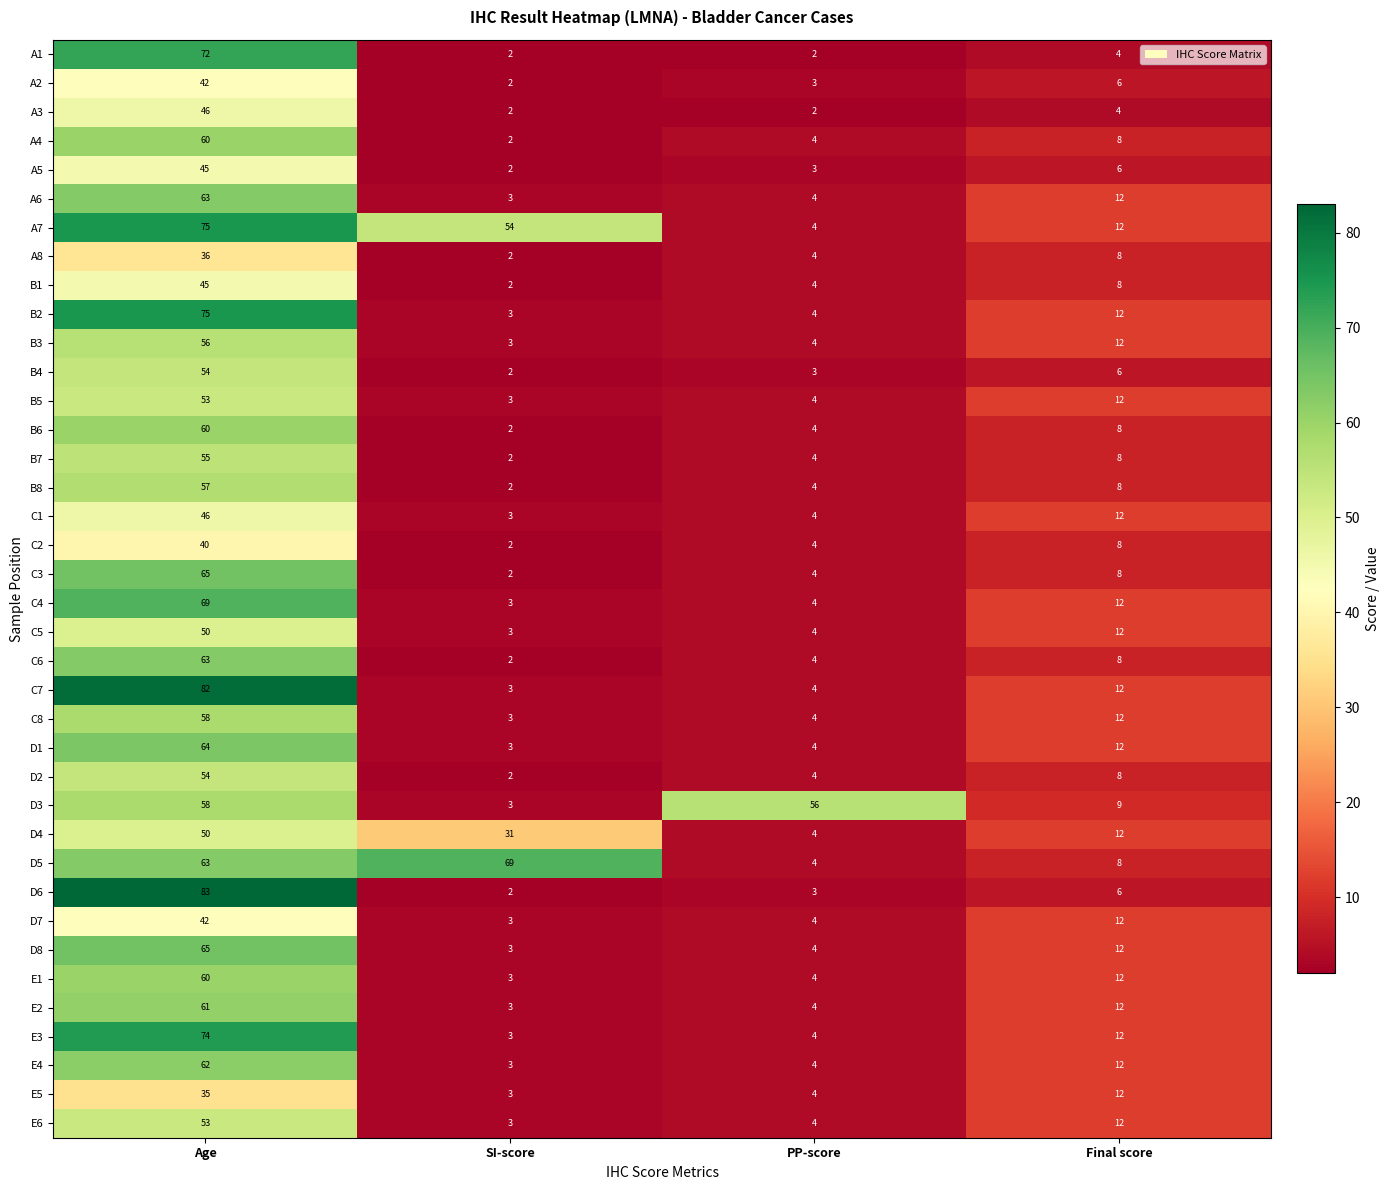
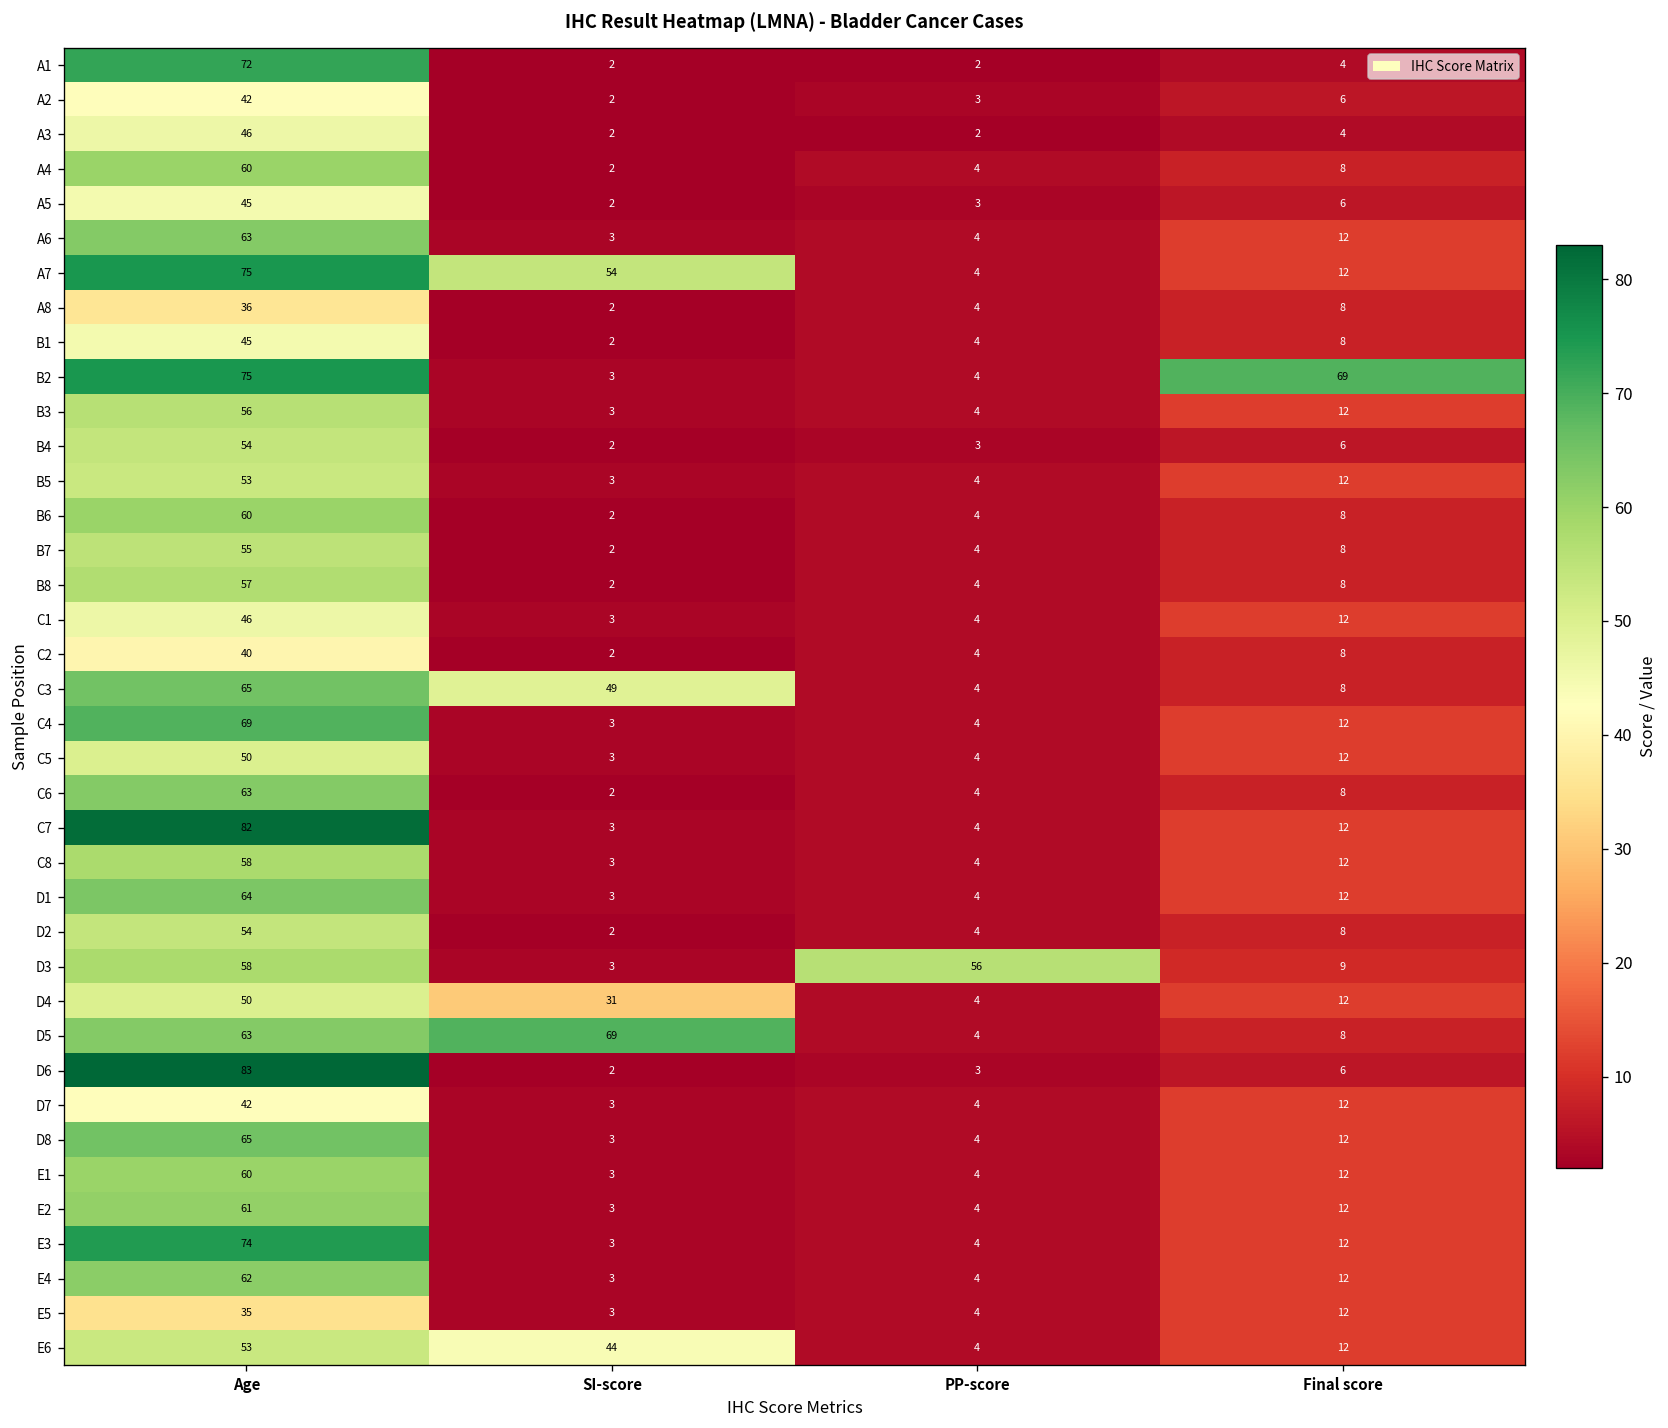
B2, Final score: 12 -> 69
C3, SI-score: 2 -> 49
E6, SI-score: 3 -> 44
